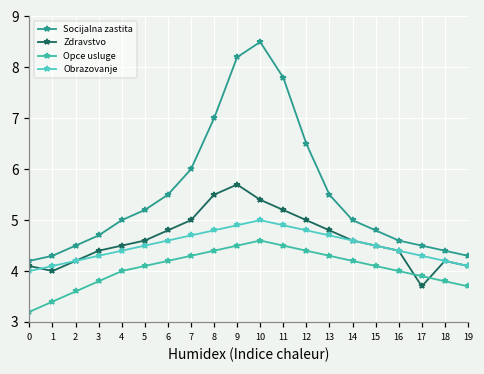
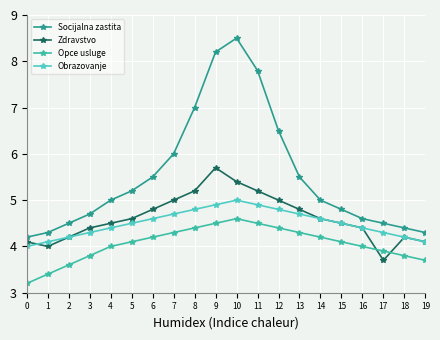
Zdravstvo, 8: 5.5 -> 5.2
